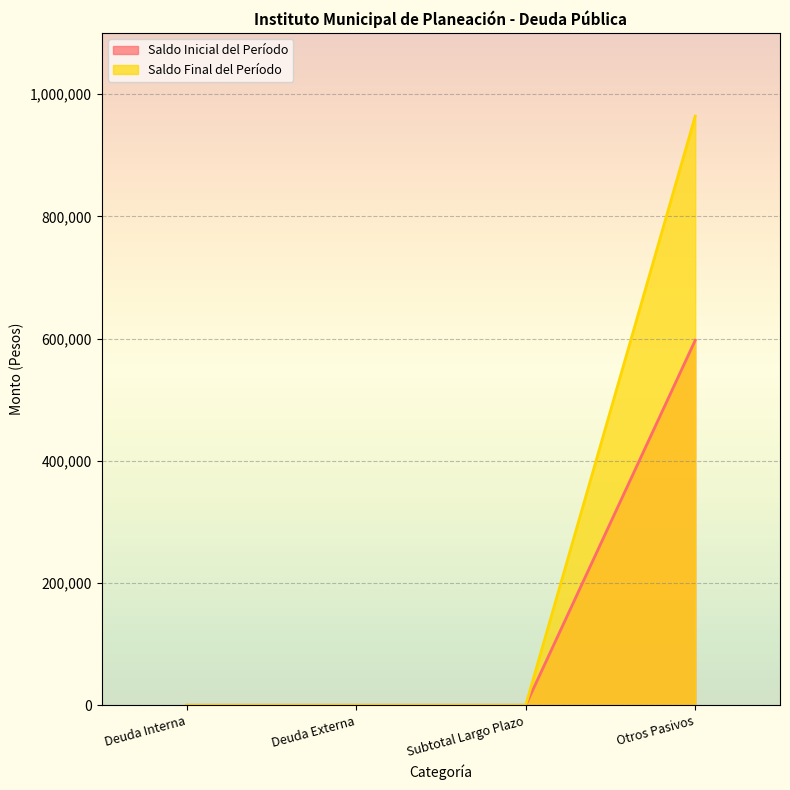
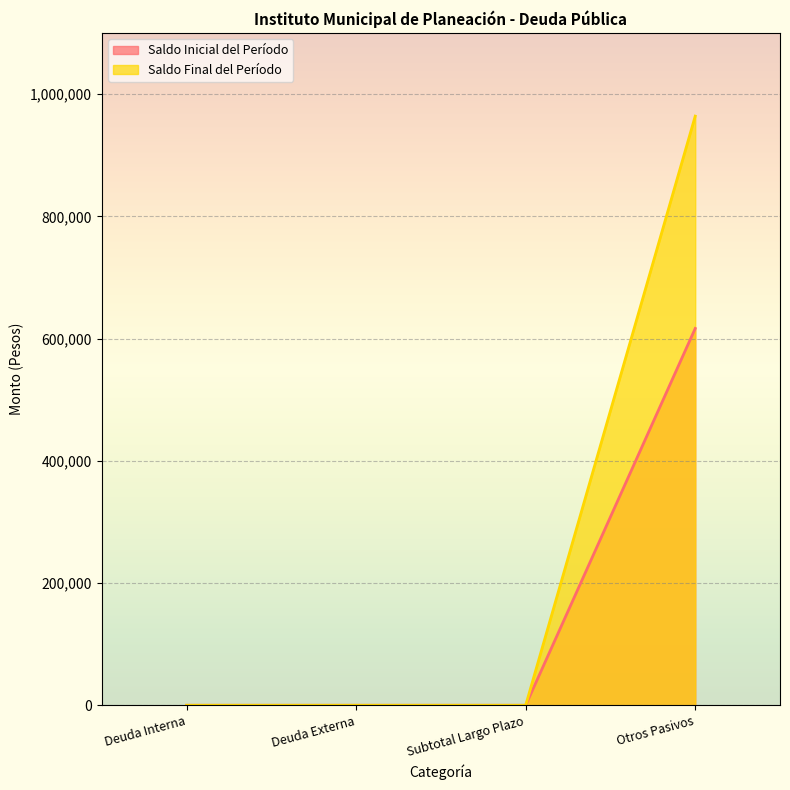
Saldo Inicial del Período, Otros Pasivos: 600,000 -> 620,000
